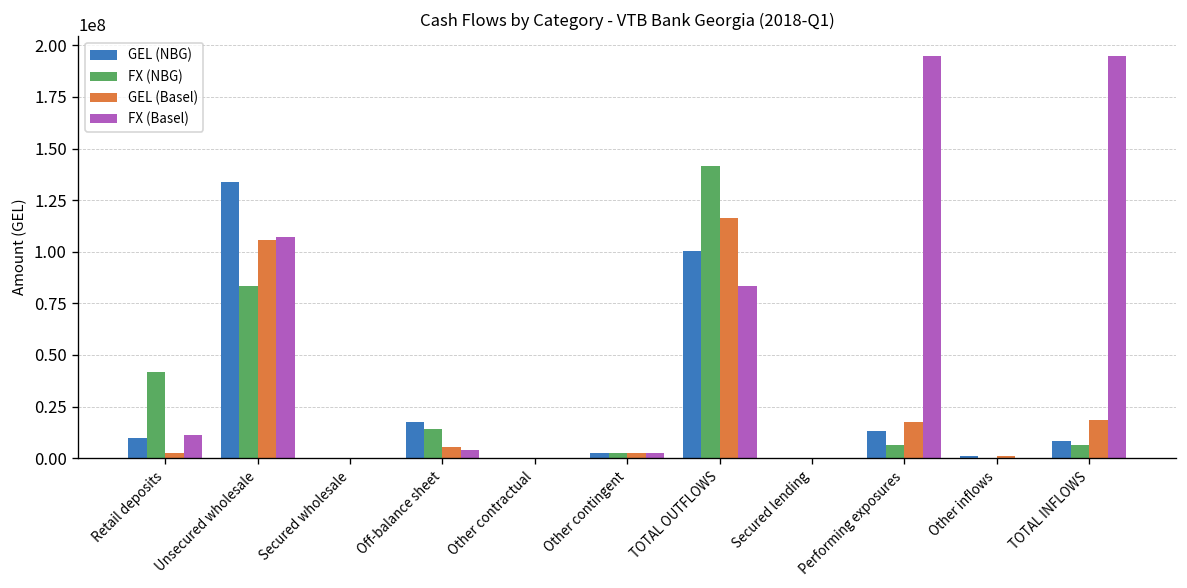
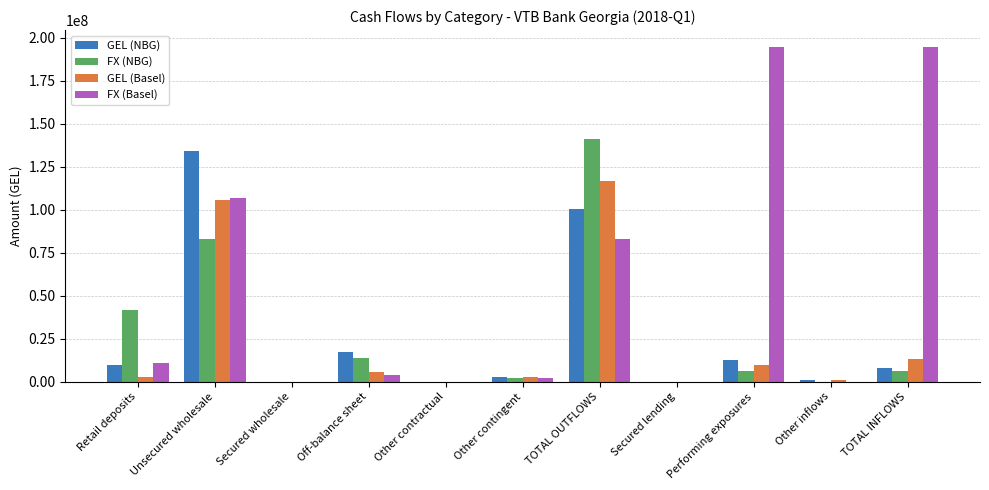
GEL (Basel), Performing exposures: 17000000 -> 10000000
GEL (Basel), TOTAL INFLOWS: 18000000 -> 13000000
